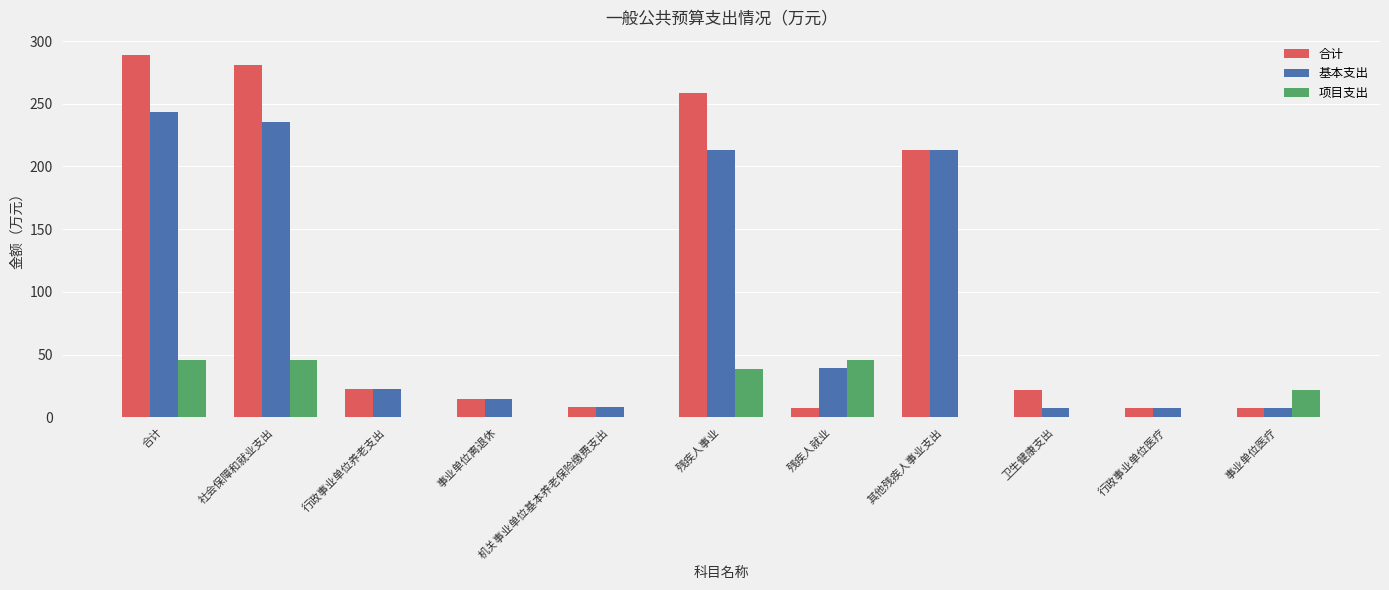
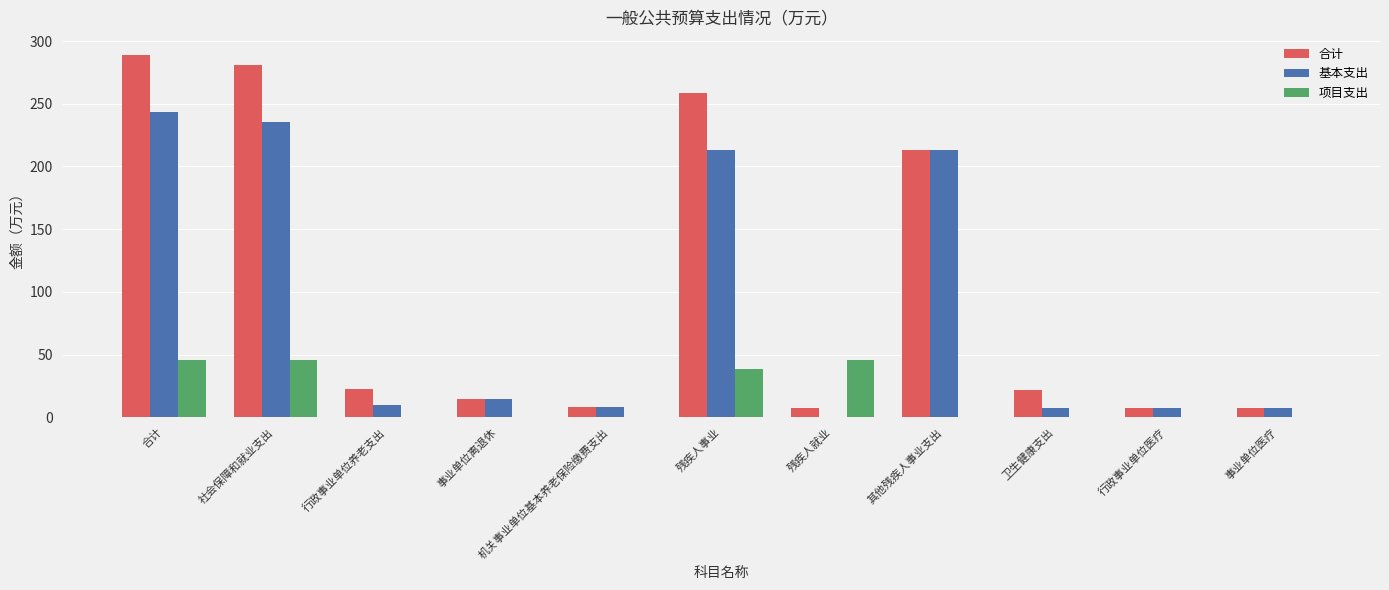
基本支出, 行政事业单位养老支出: 23 -> 9
基本支出, 残疾人就业: 39 -> 0
项目支出, 事业单位医疗: 22 -> 0
